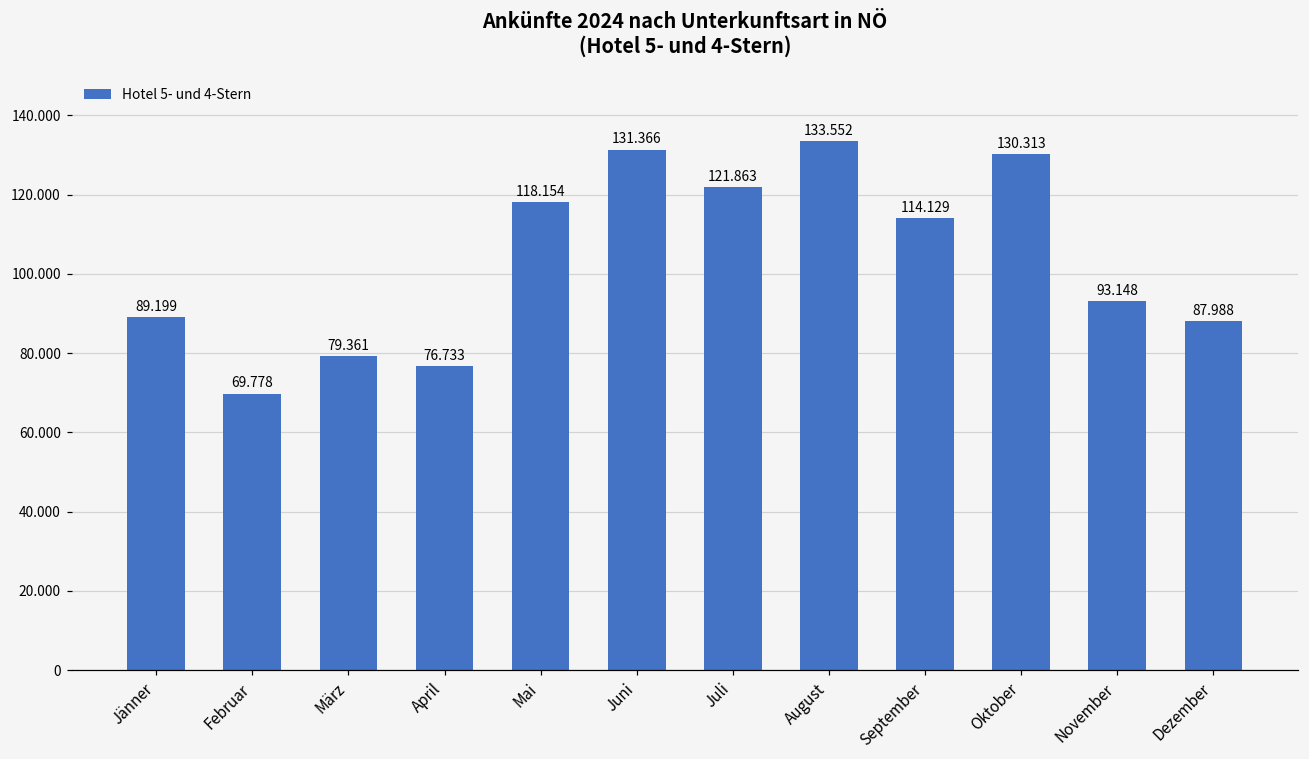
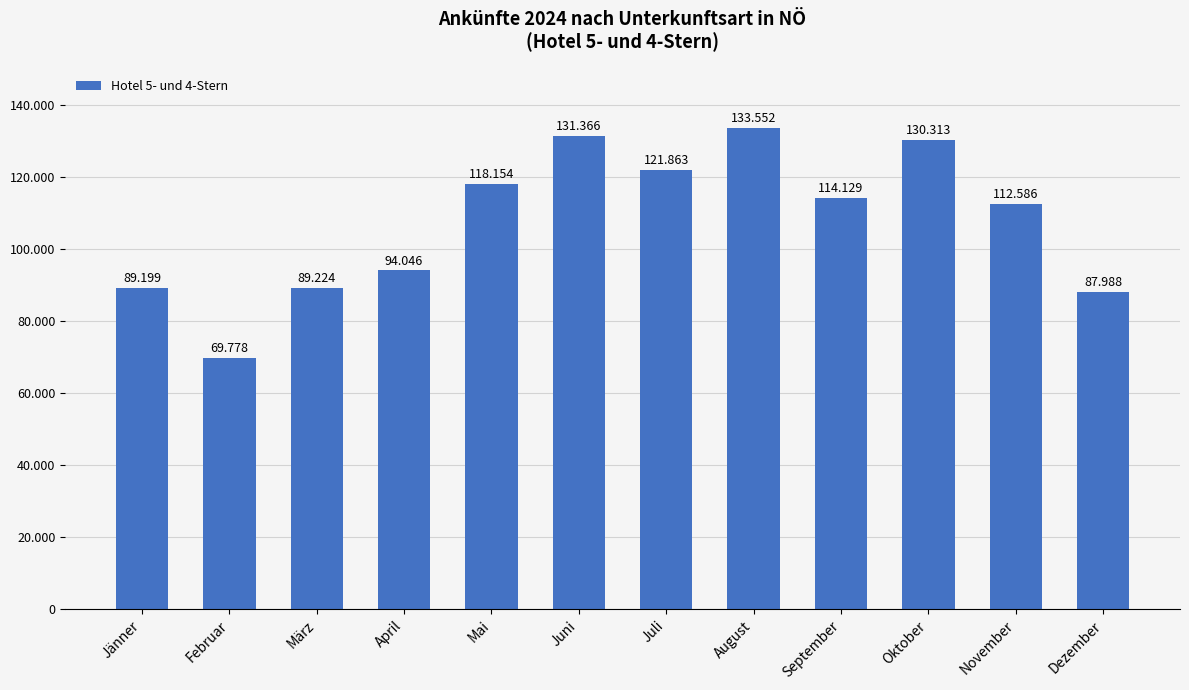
März: 79.361 -> 89.224
April: 76.733 -> 94.046
November: 93.148 -> 112.586
